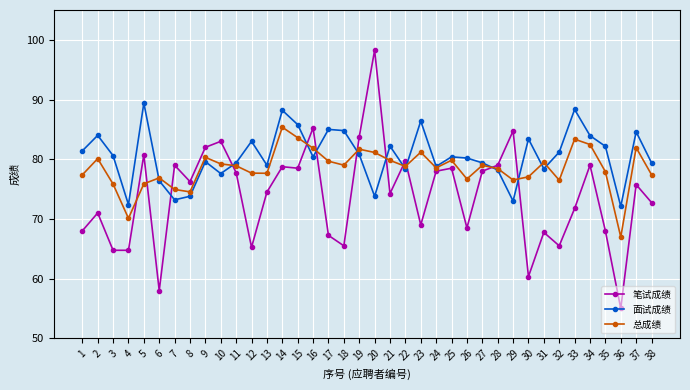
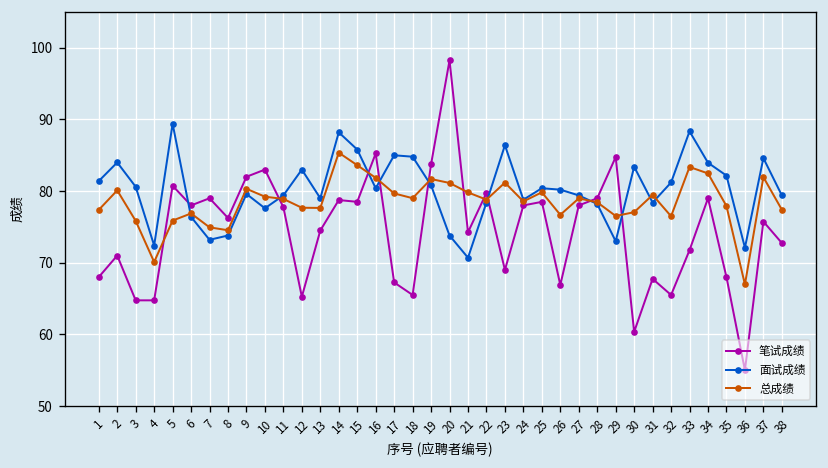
笔试成绩, 6: 58 -> 78
面试成绩, 21: 82 -> 71
笔试成绩, 26: 69 -> 67
